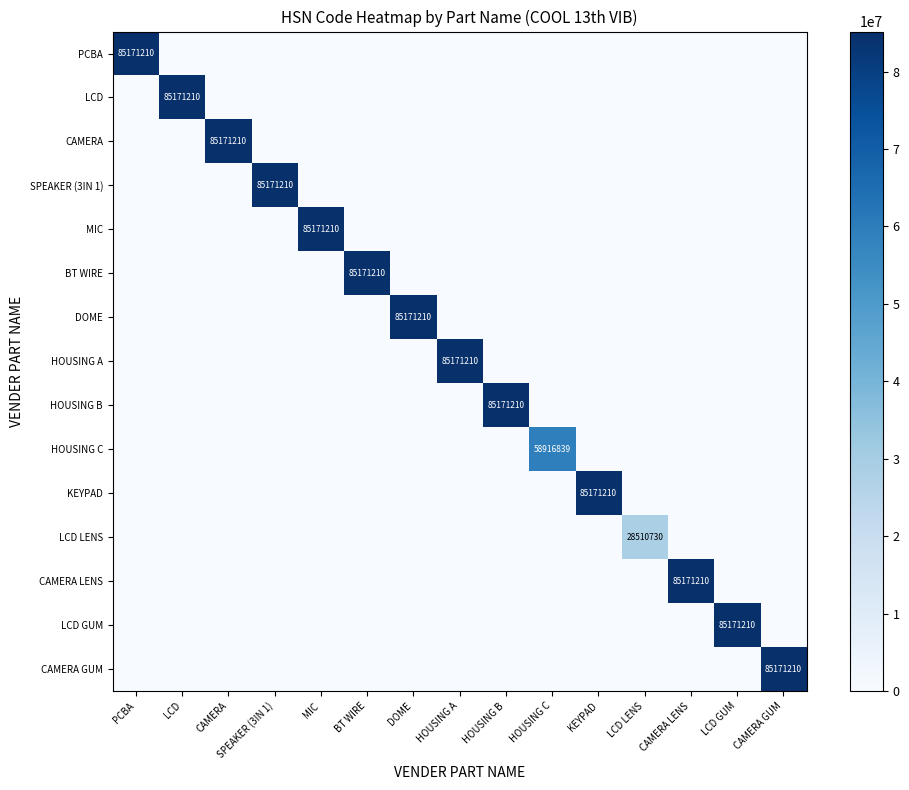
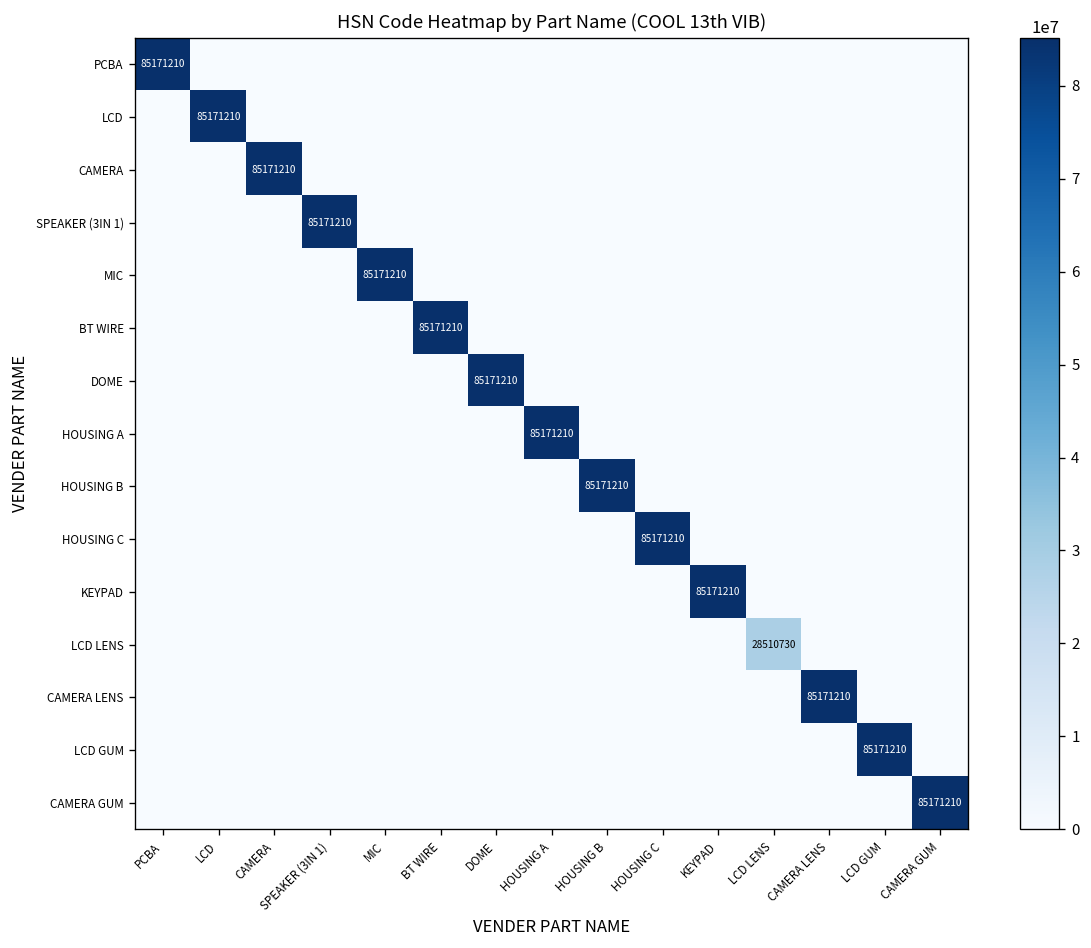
HOUSING C, HOUSING C: 58916839 -> 85171210
